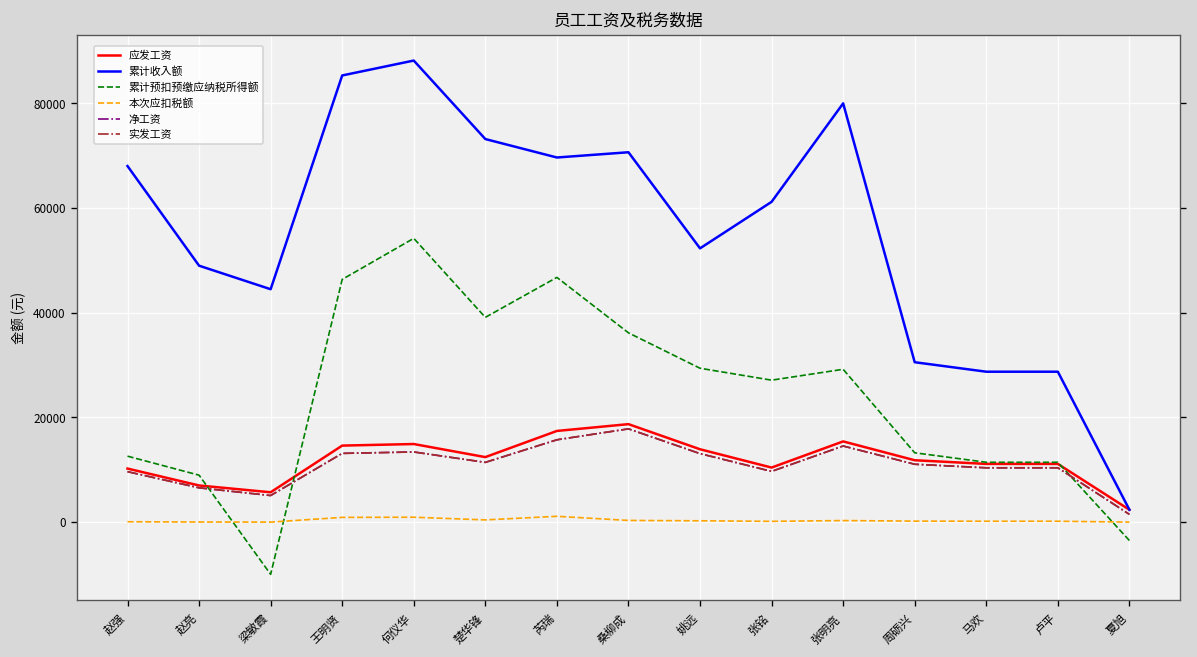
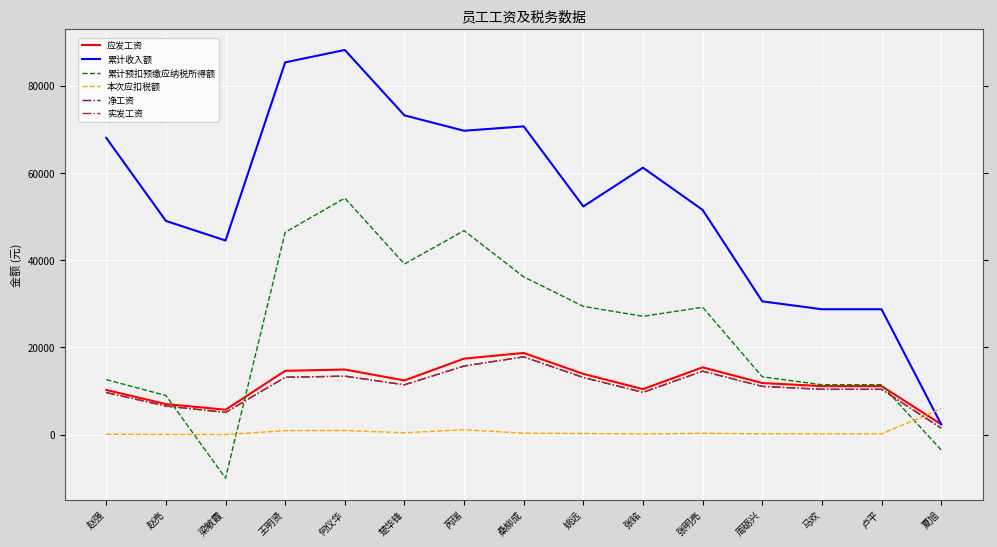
累计收入额, 张明亮: 80000 -> 52000
本次应扣税额, 夏旭: 0 -> 6000
